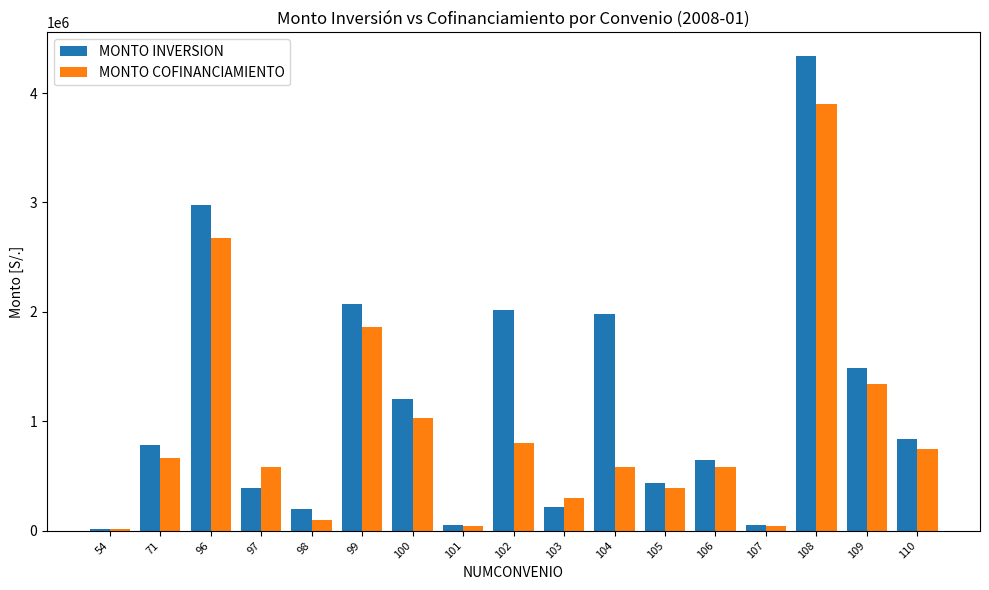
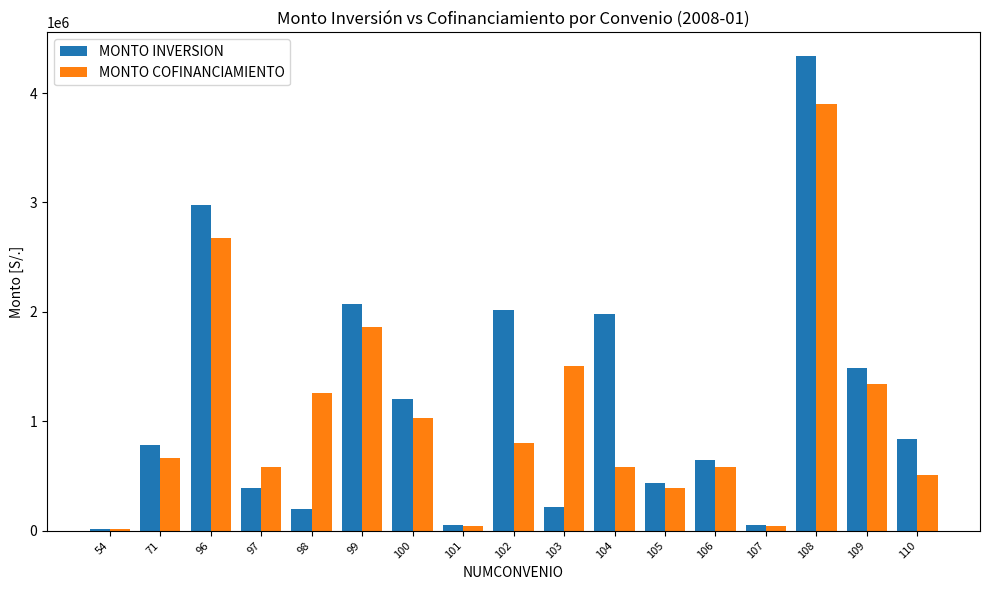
MONTO COFINANCIAMIENTO, 98: 100000 -> 1250000
MONTO COFINANCIAMIENTO, 103: 300000 -> 1510000
MONTO COFINANCIAMIENTO, 110: 750000 -> 510000
